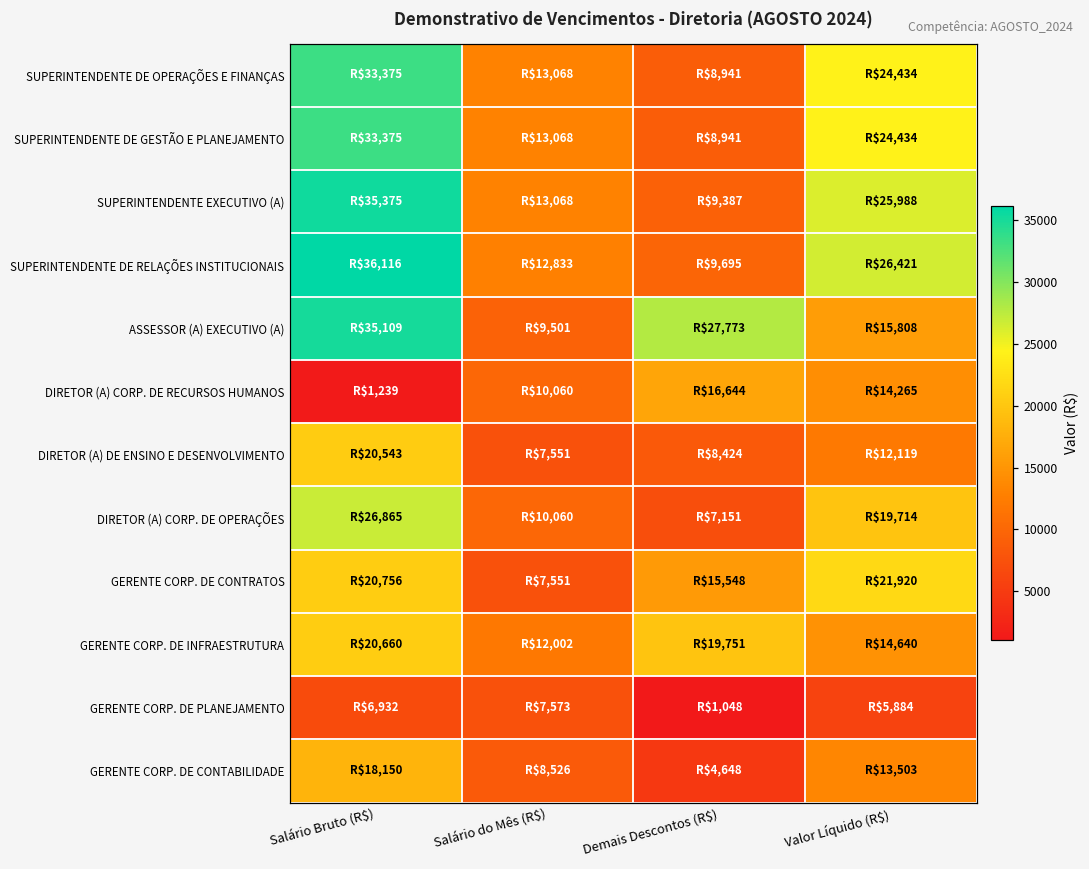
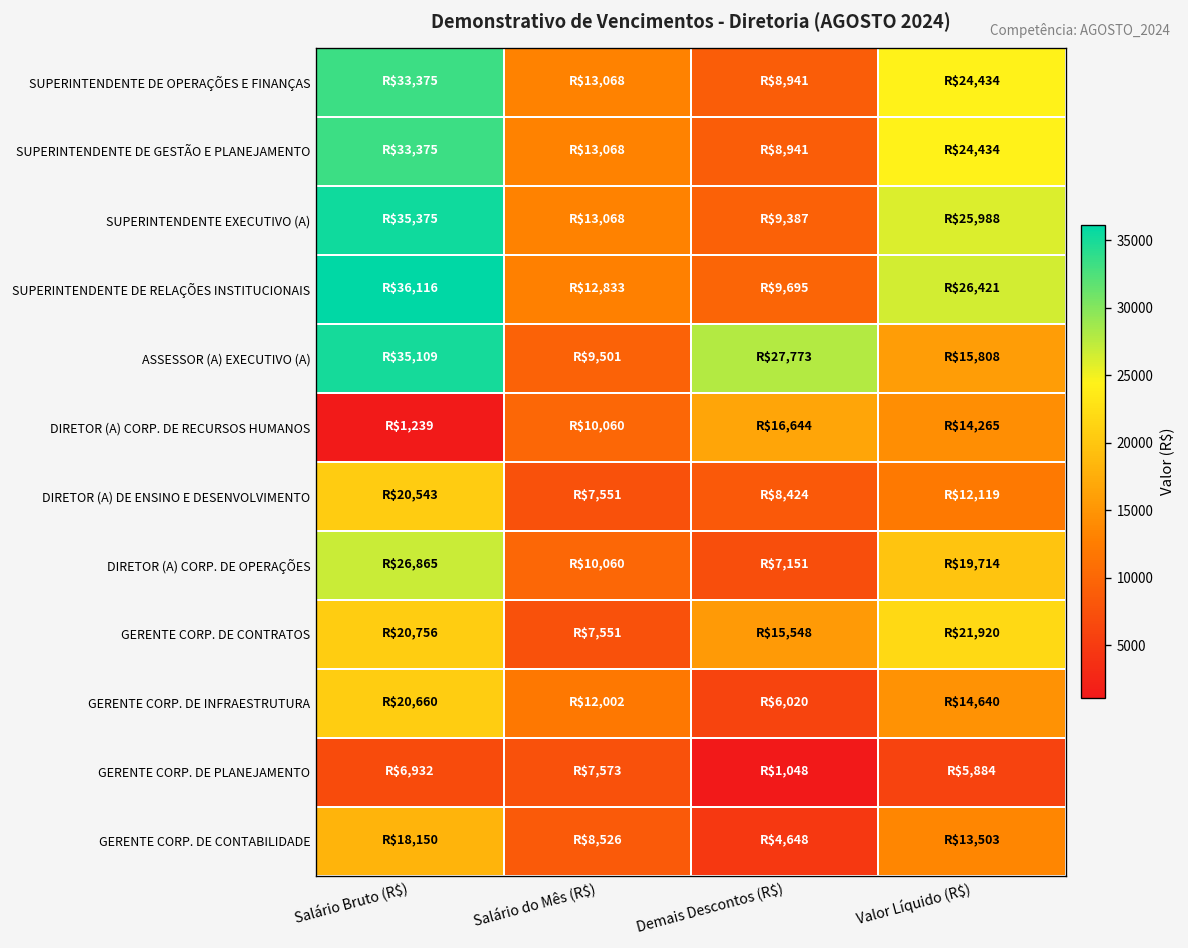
GERENTE CORP. DE INFRAESTRUTURA, Demais Descontos (R$): $19,751 -> $6,020
